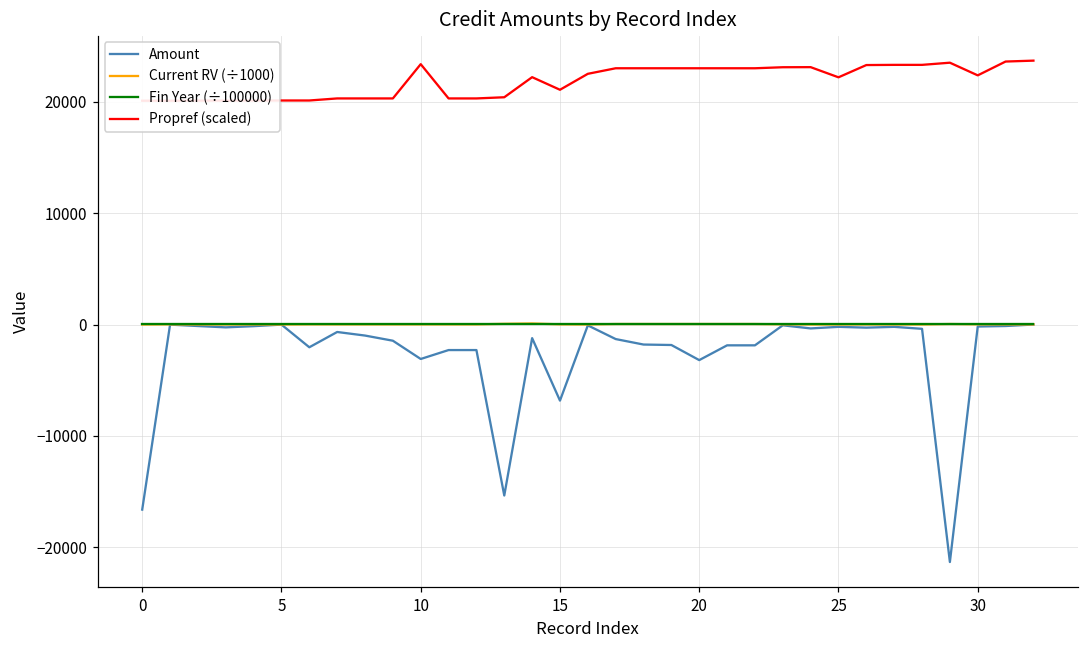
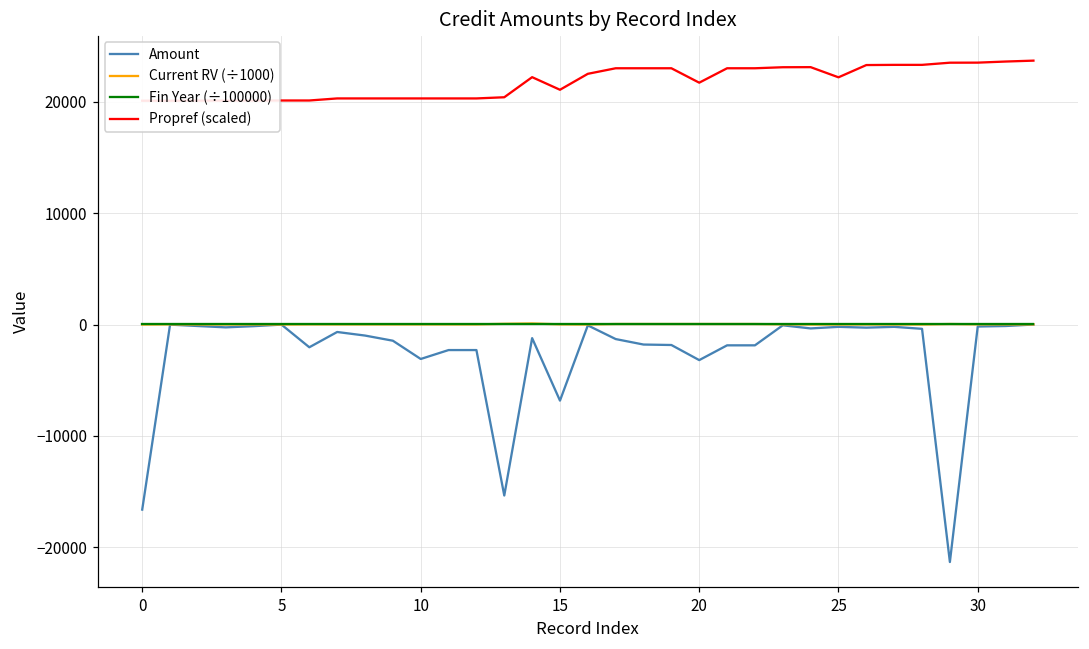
Propref (scaled), 10: 23400 -> 20300
Propref (scaled), 20: 23000 -> 21700
Propref (scaled), 30: 22400 -> 23500
